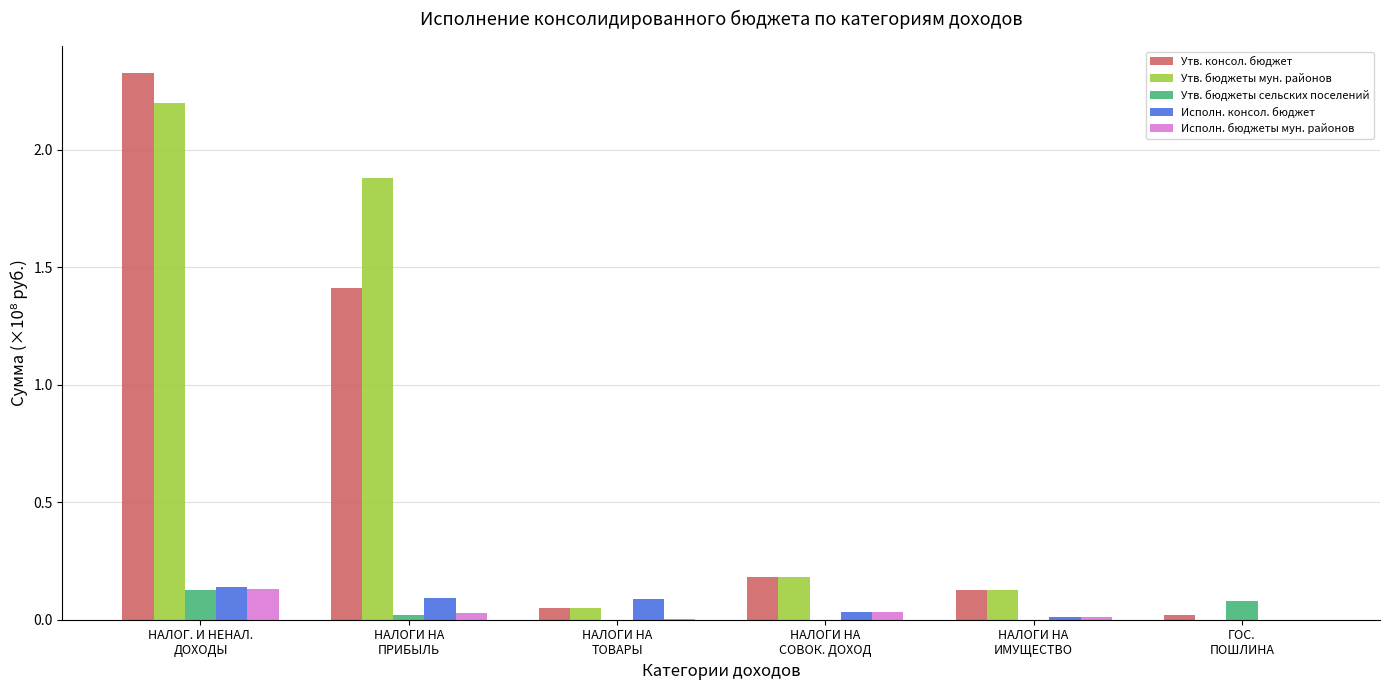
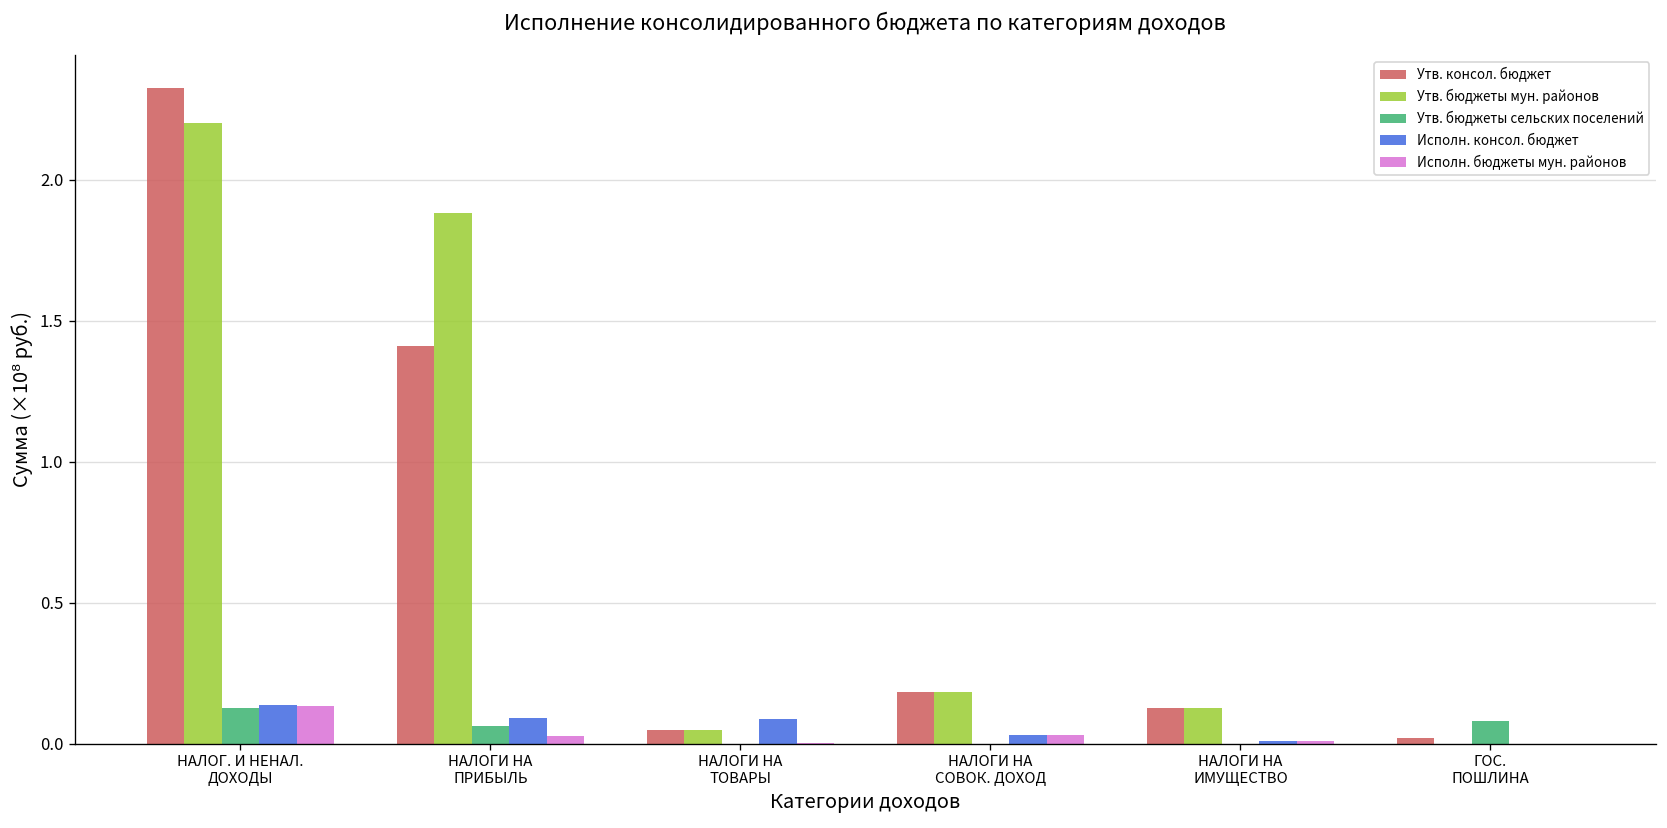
Утв. бюджеты сельских поселений, НАЛОГИ НА ПРИБЫЛЬ: 0.02 -> 0.06
